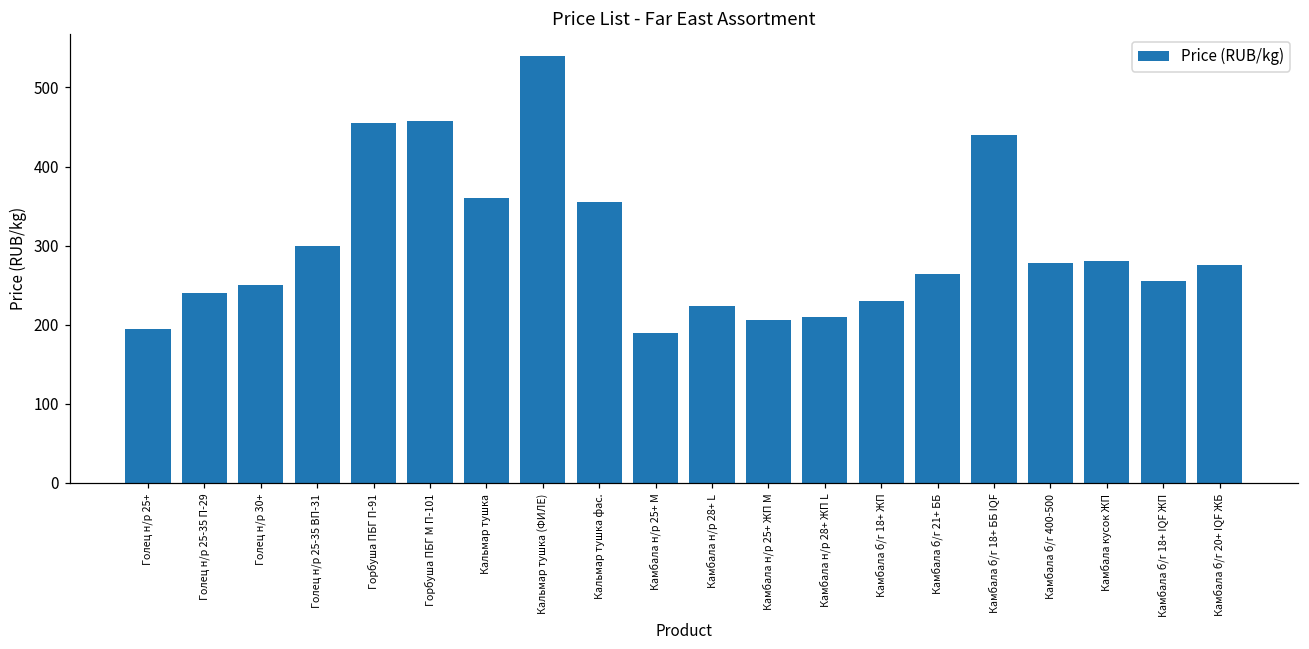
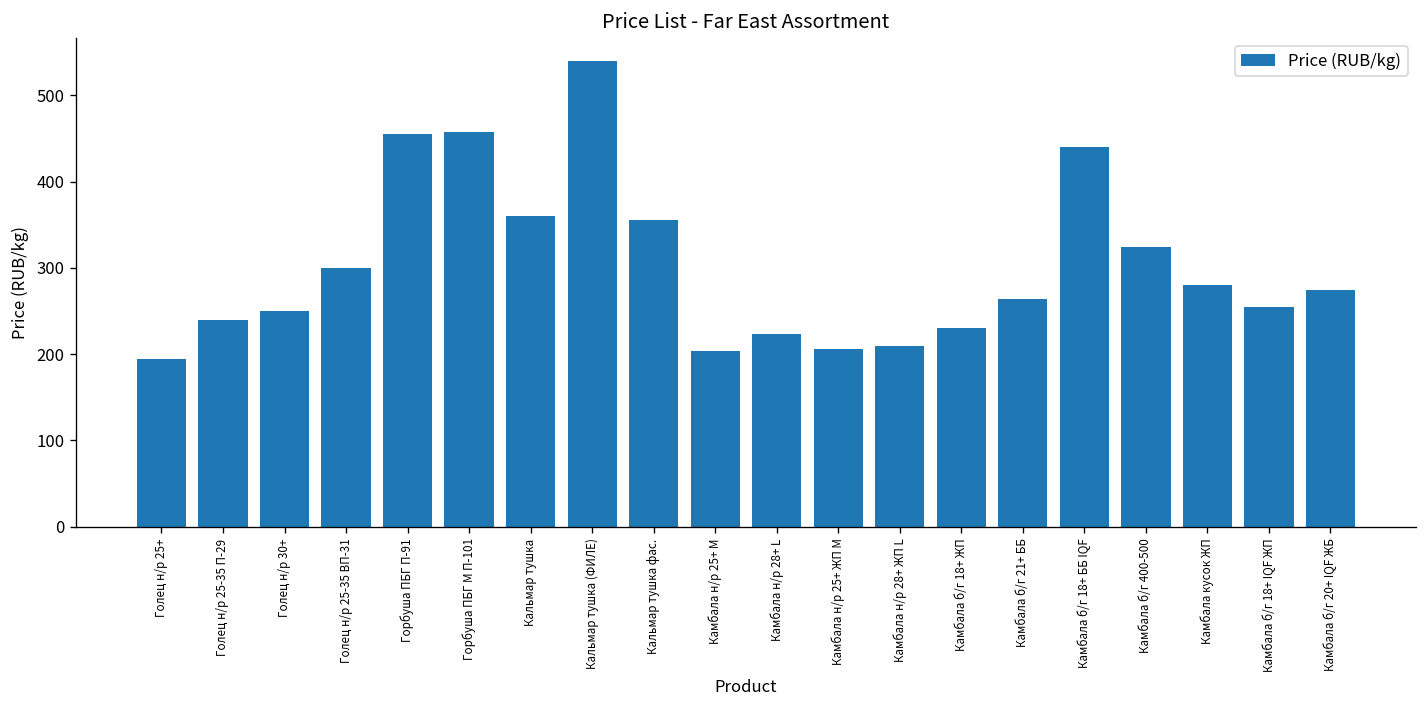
Камбала н/р 25+ М: 190 -> 200
Камбала б/г 400-500: 280 -> 320
